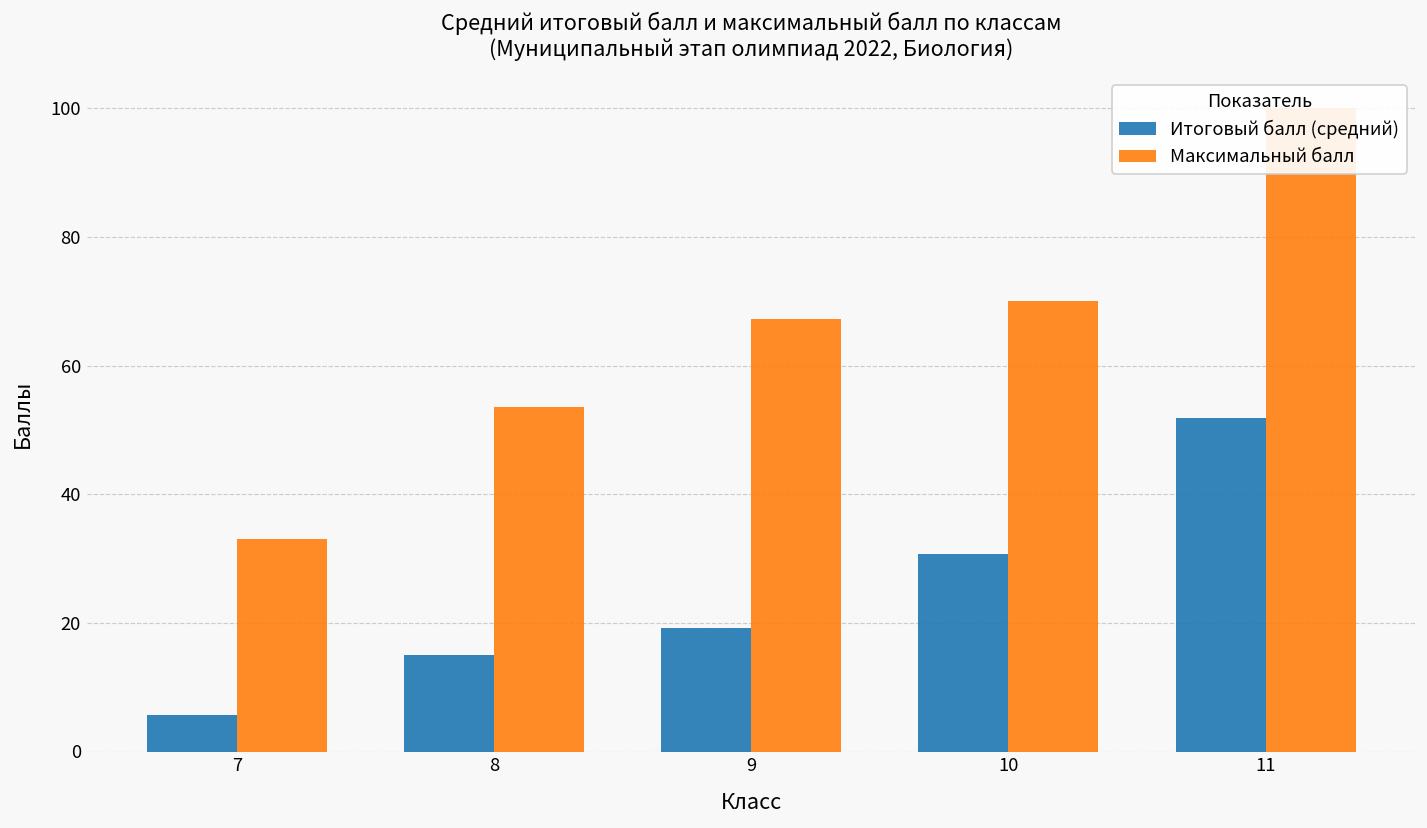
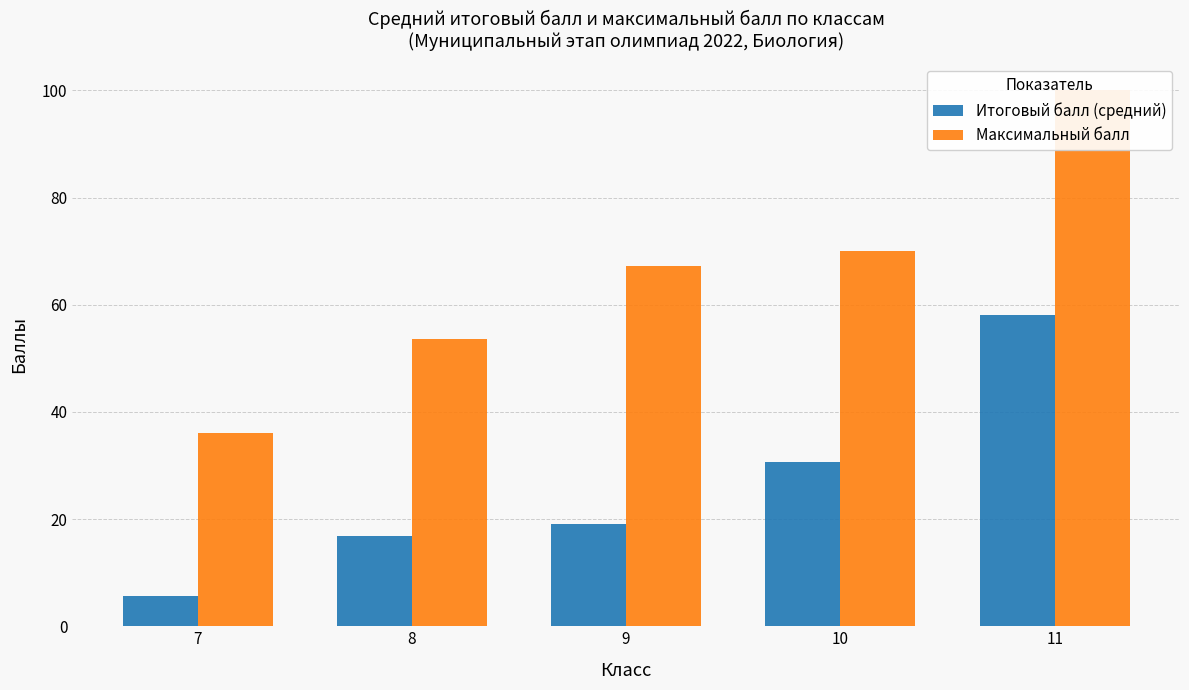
Максимальный балл, 7: 33 -> 36
Итоговый балл (средний), 8: 15 -> 17
Итоговый балл (средний), 11: 52 -> 58
